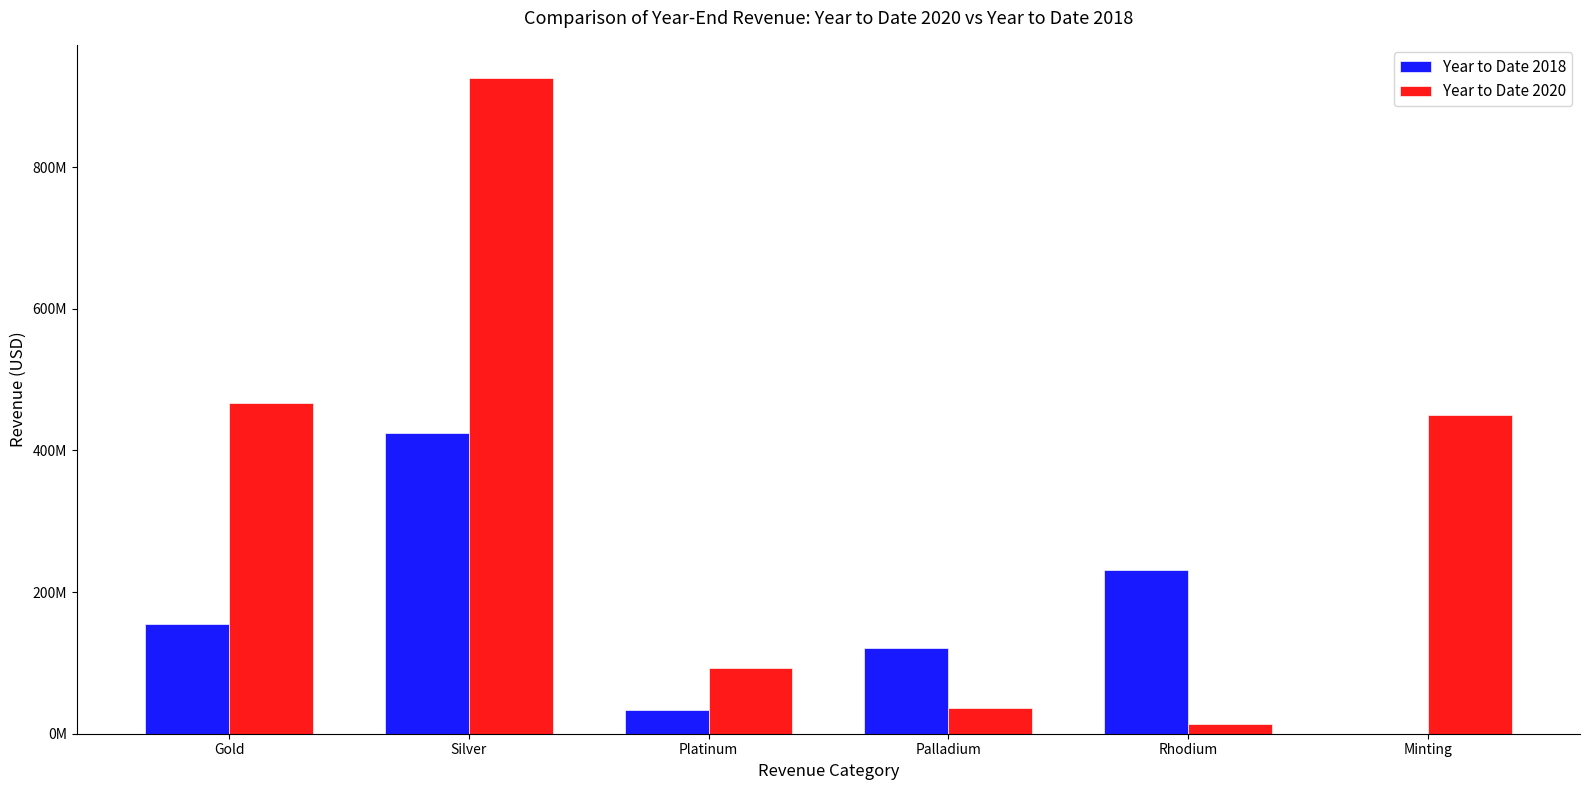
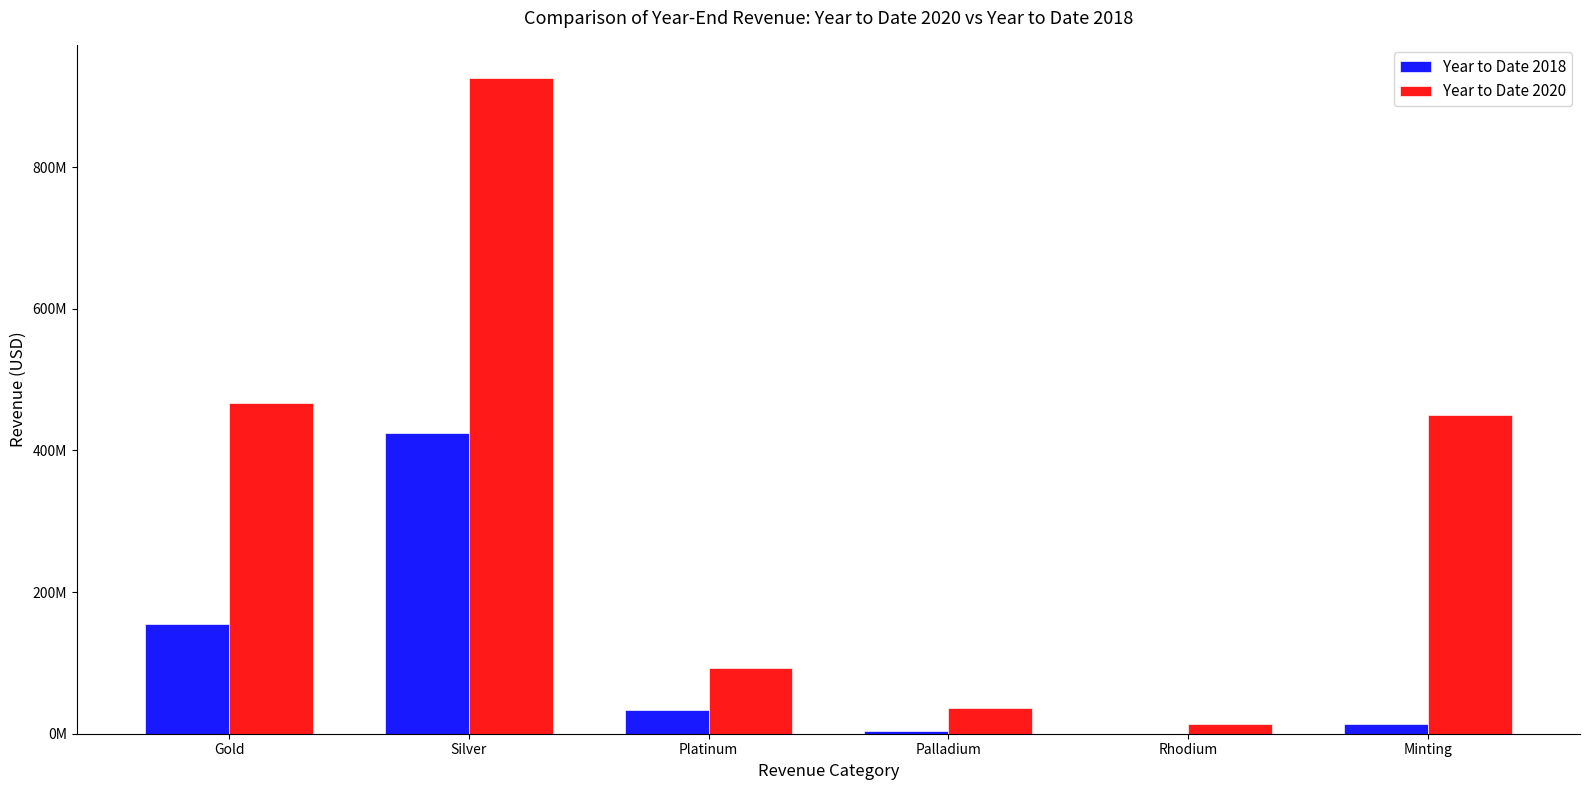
Year to Date 2018, Palladium: 120000000 -> 0
Year to Date 2018, Rhodium: 230000000 -> 0
Year to Date 2018, Minting: 0 -> 10000000
